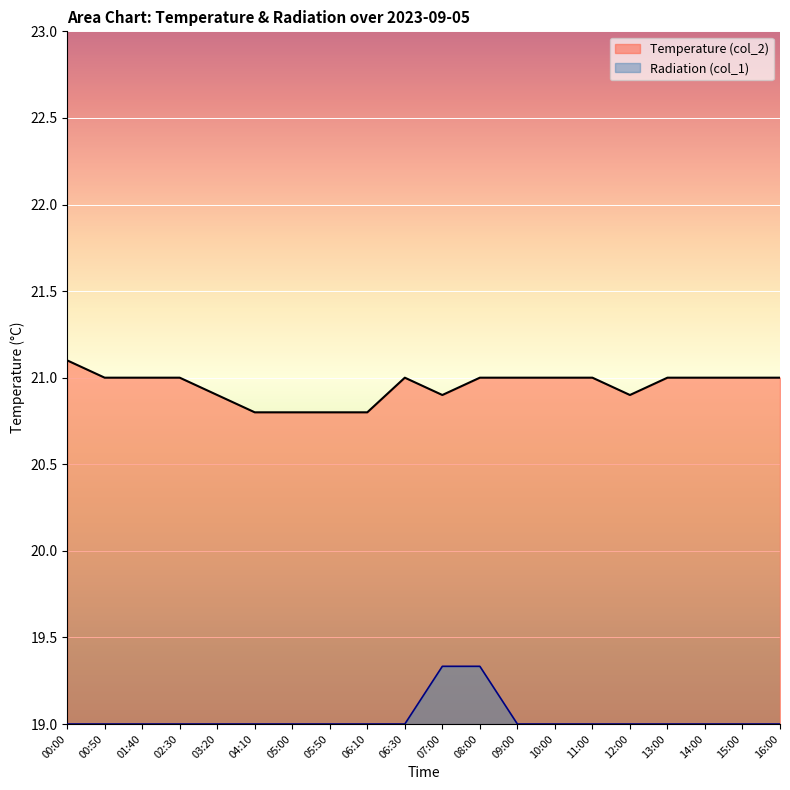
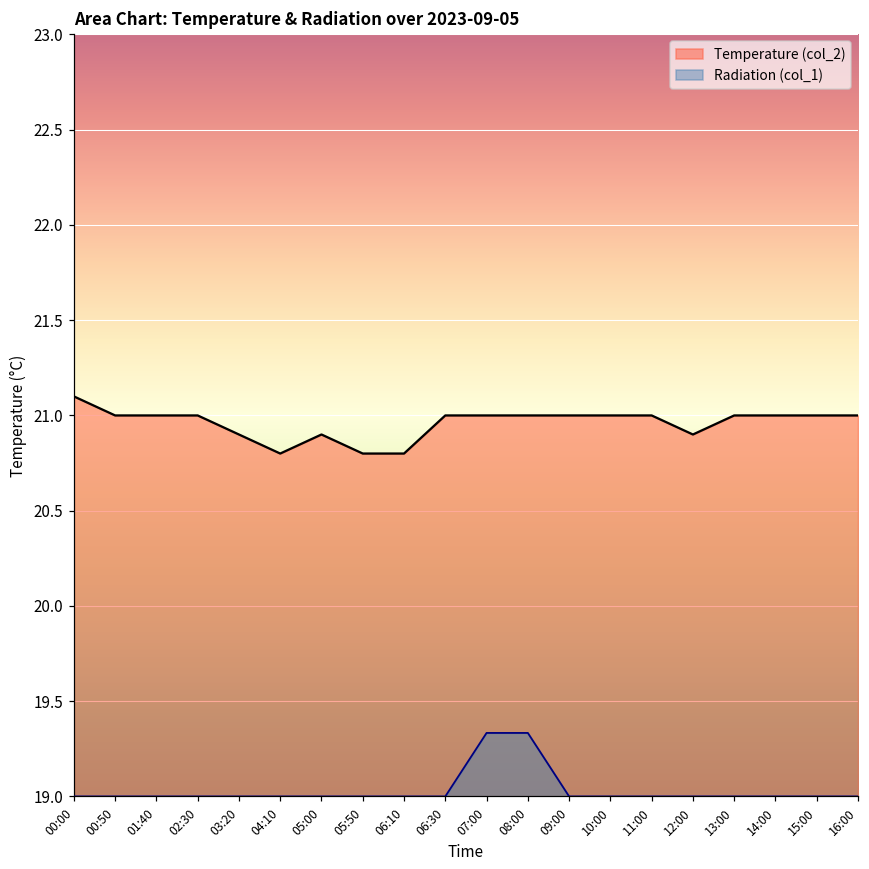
Temperature (col_2), 05:00: 20.8 -> 20.9
Temperature (col_2), 07:00: 20.9 -> 21.0
